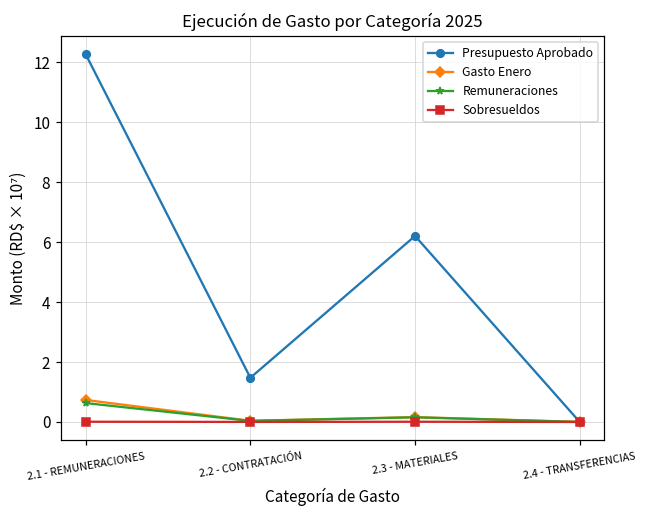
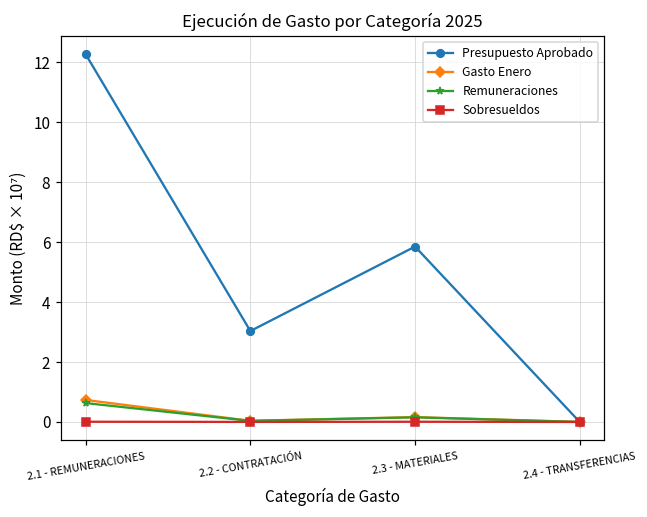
Presupuesto Aprobado, 2.2 - CONTRATACIÓN: 1.5 -> 3.0
Presupuesto Aprobado, 2.3 - MATERIALES: 6.2 -> 5.9
